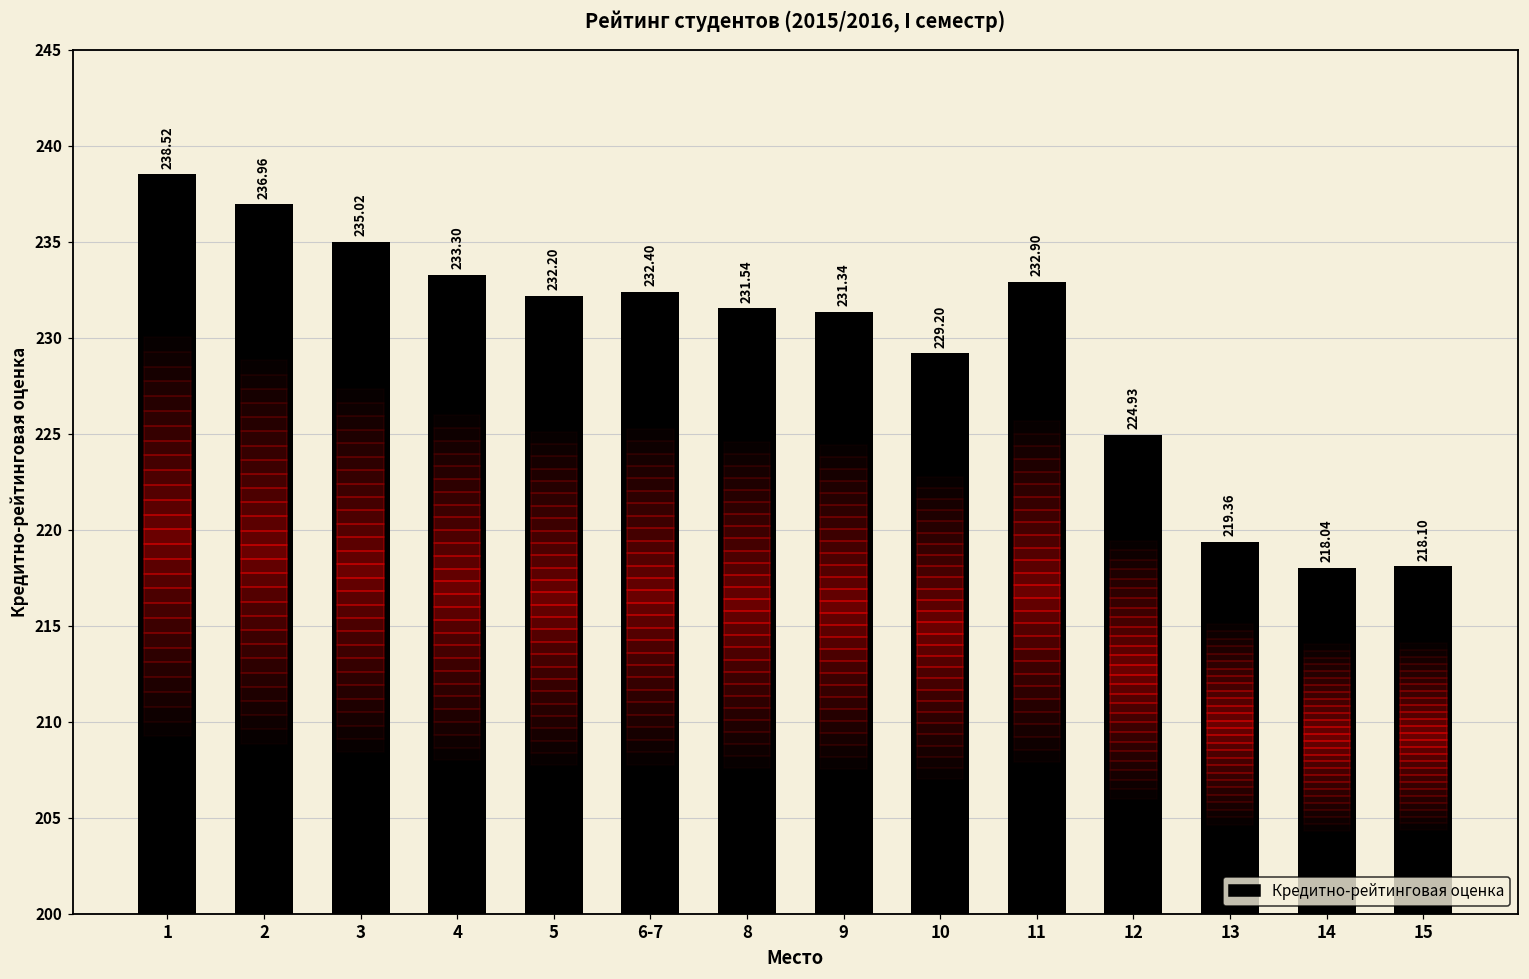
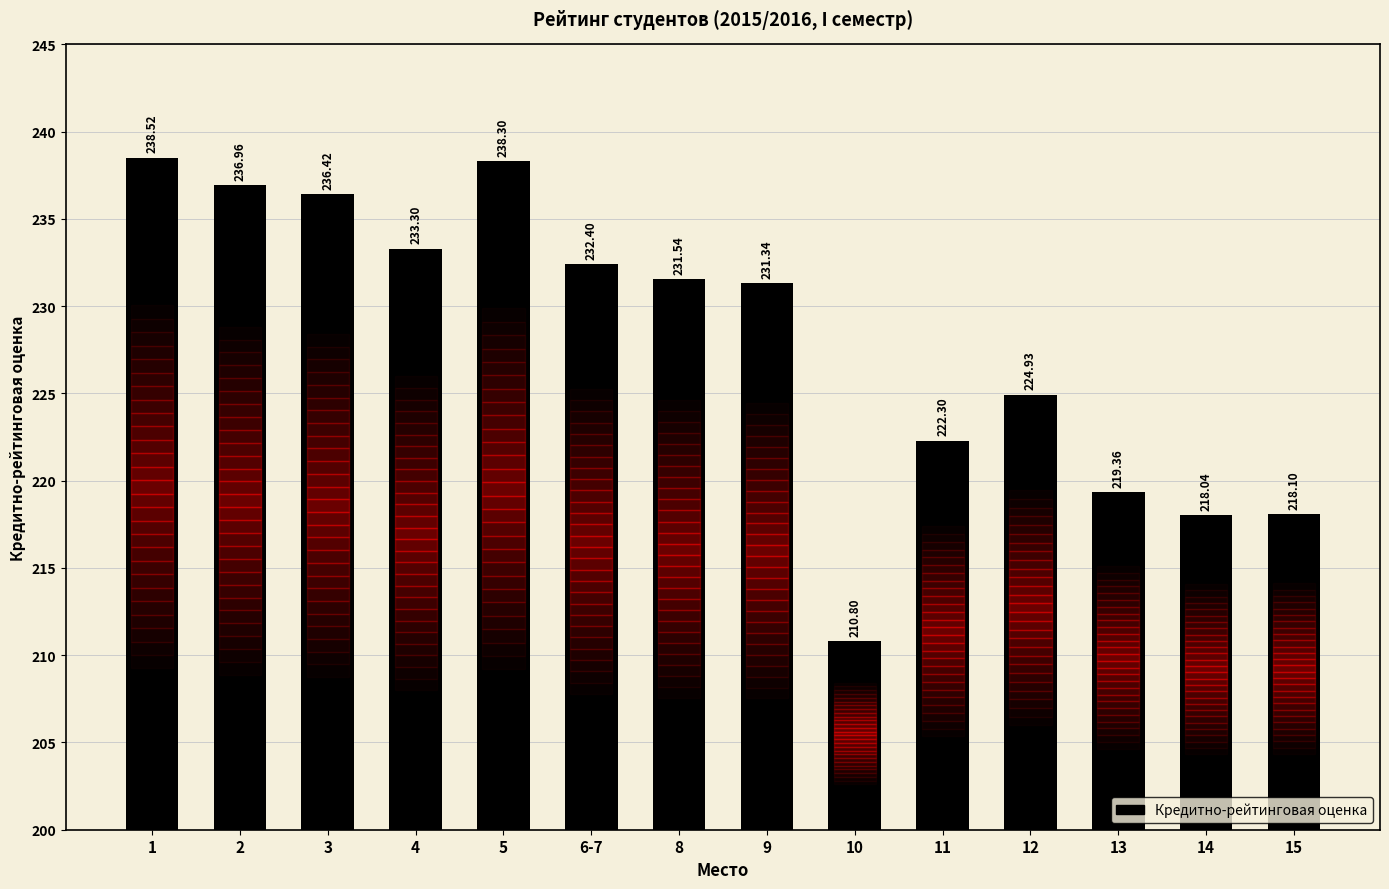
3: 235.02 -> 236.42
5: 232.20 -> 238.30
10: 229.20 -> 210.80
11: 232.90 -> 222.30
